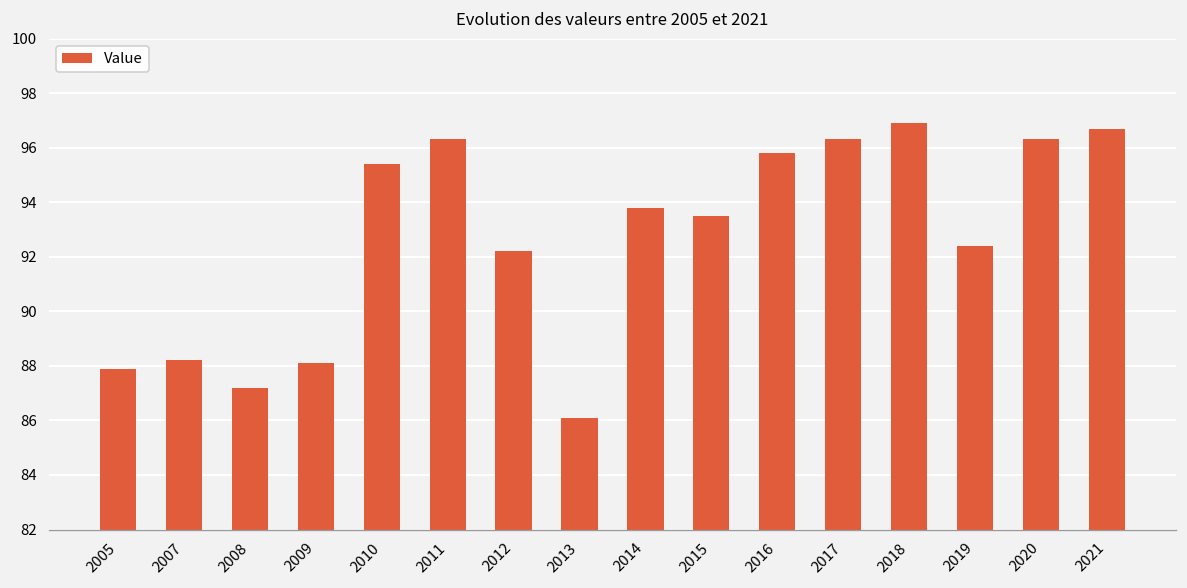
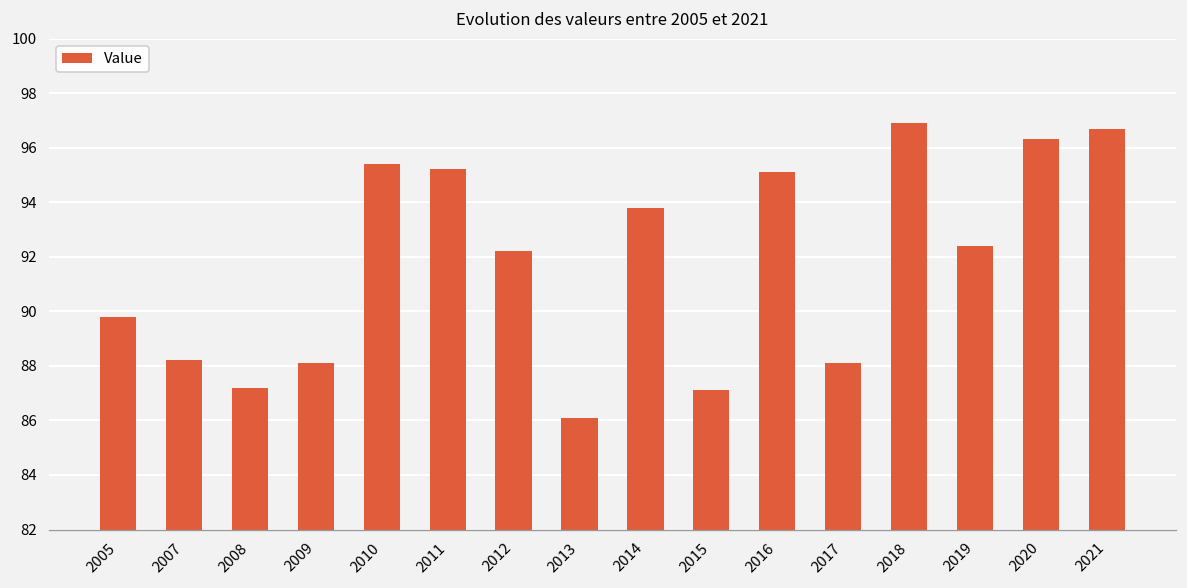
2005: 87.9 -> 89.8
2011: 96.3 -> 95.2
2015: 93.5 -> 87.1
2016: 95.8 -> 95.1
2017: 96.3 -> 88.1
